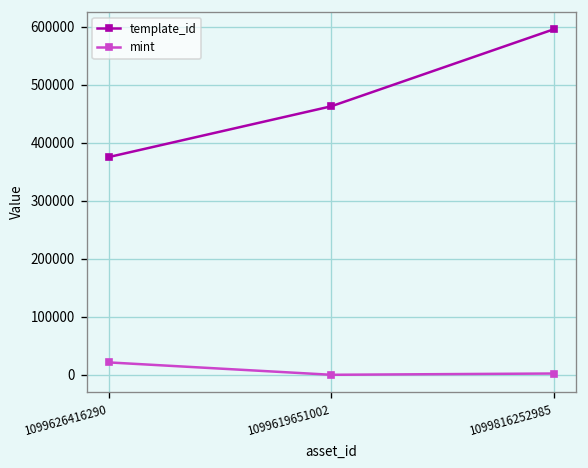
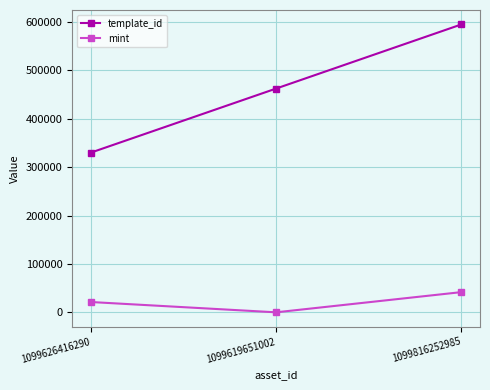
template_id, 1099626416290: 380000 -> 330000
mint, 1099816252985: 0 -> 40000
